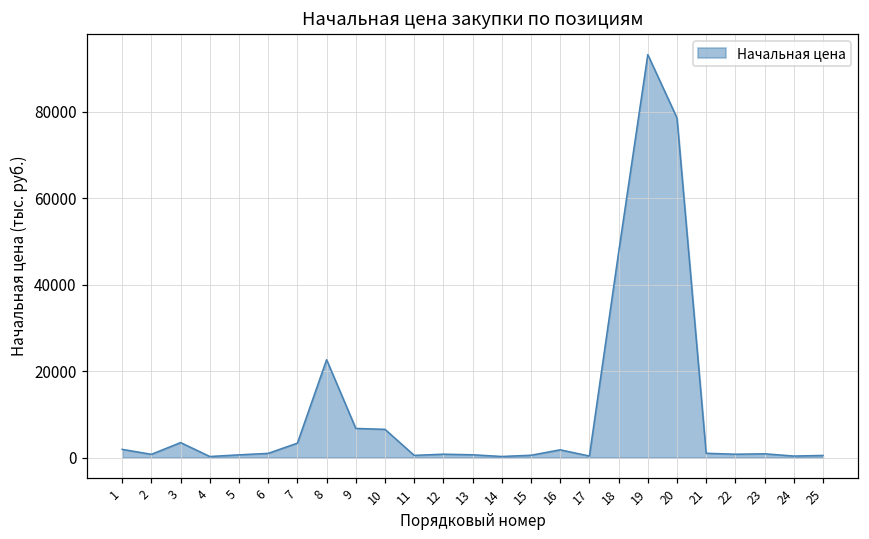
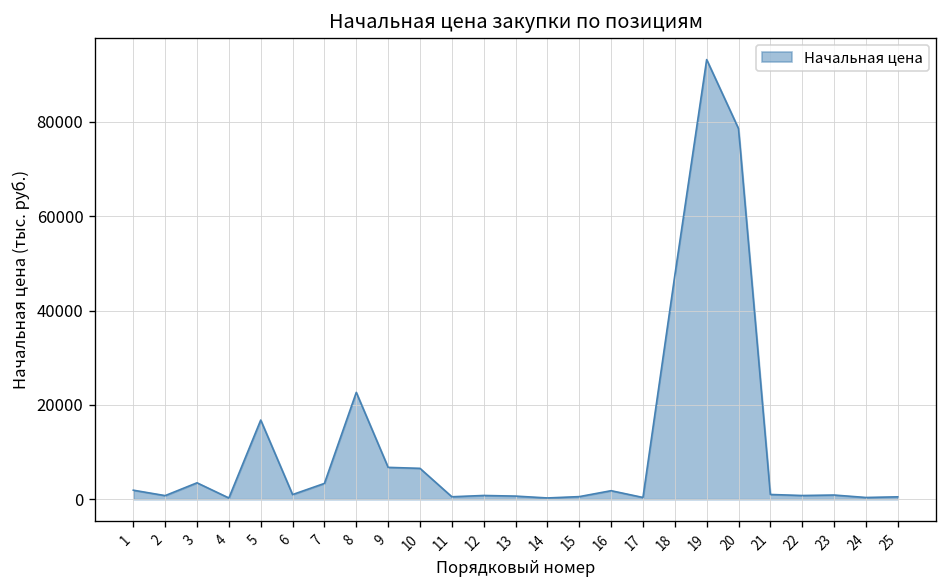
5: 1000 -> 17000
